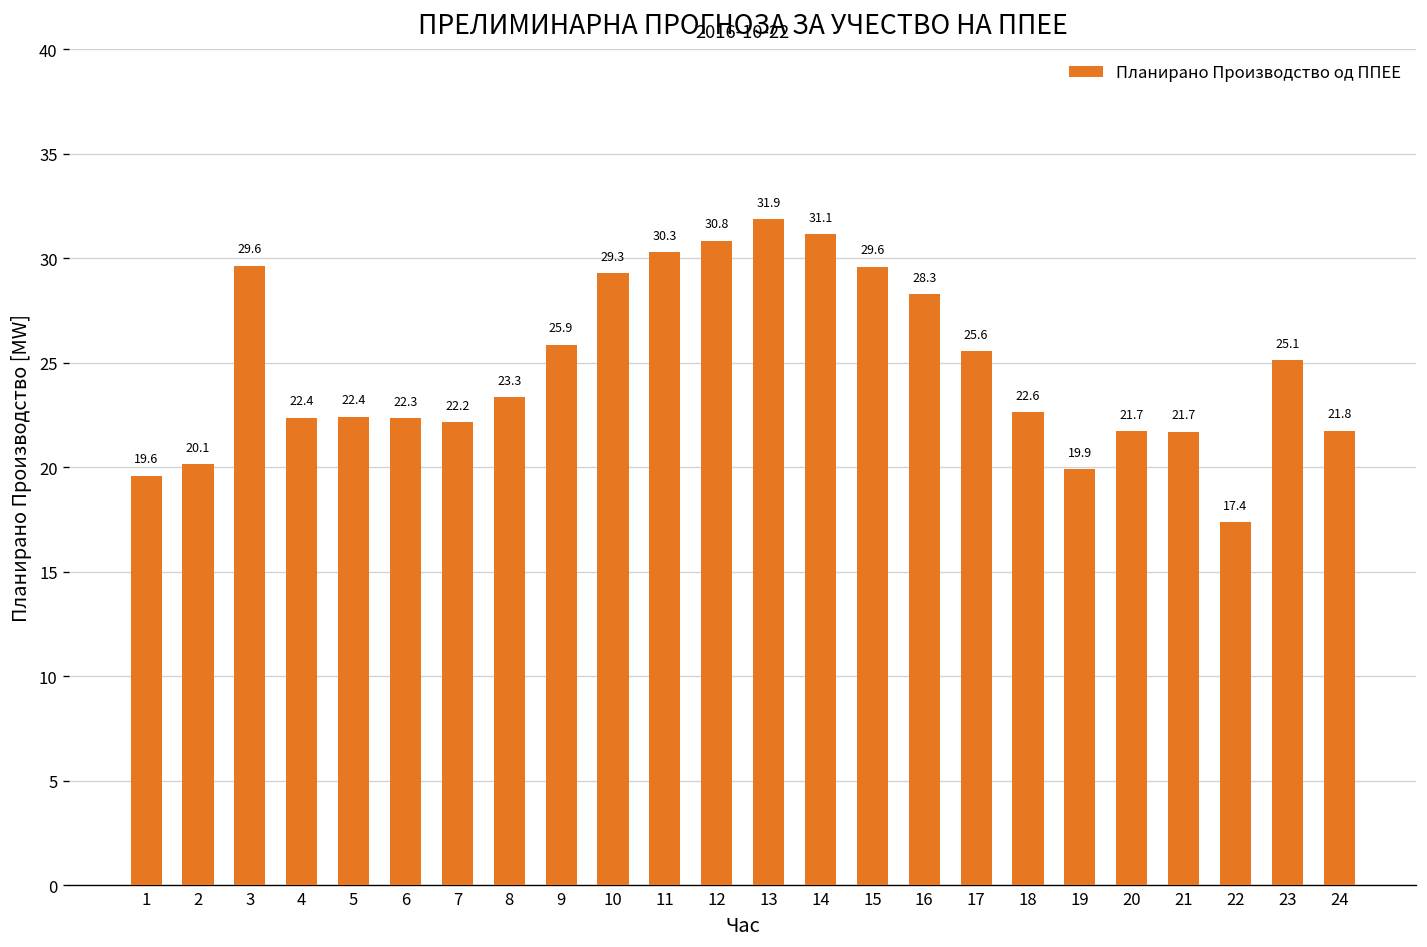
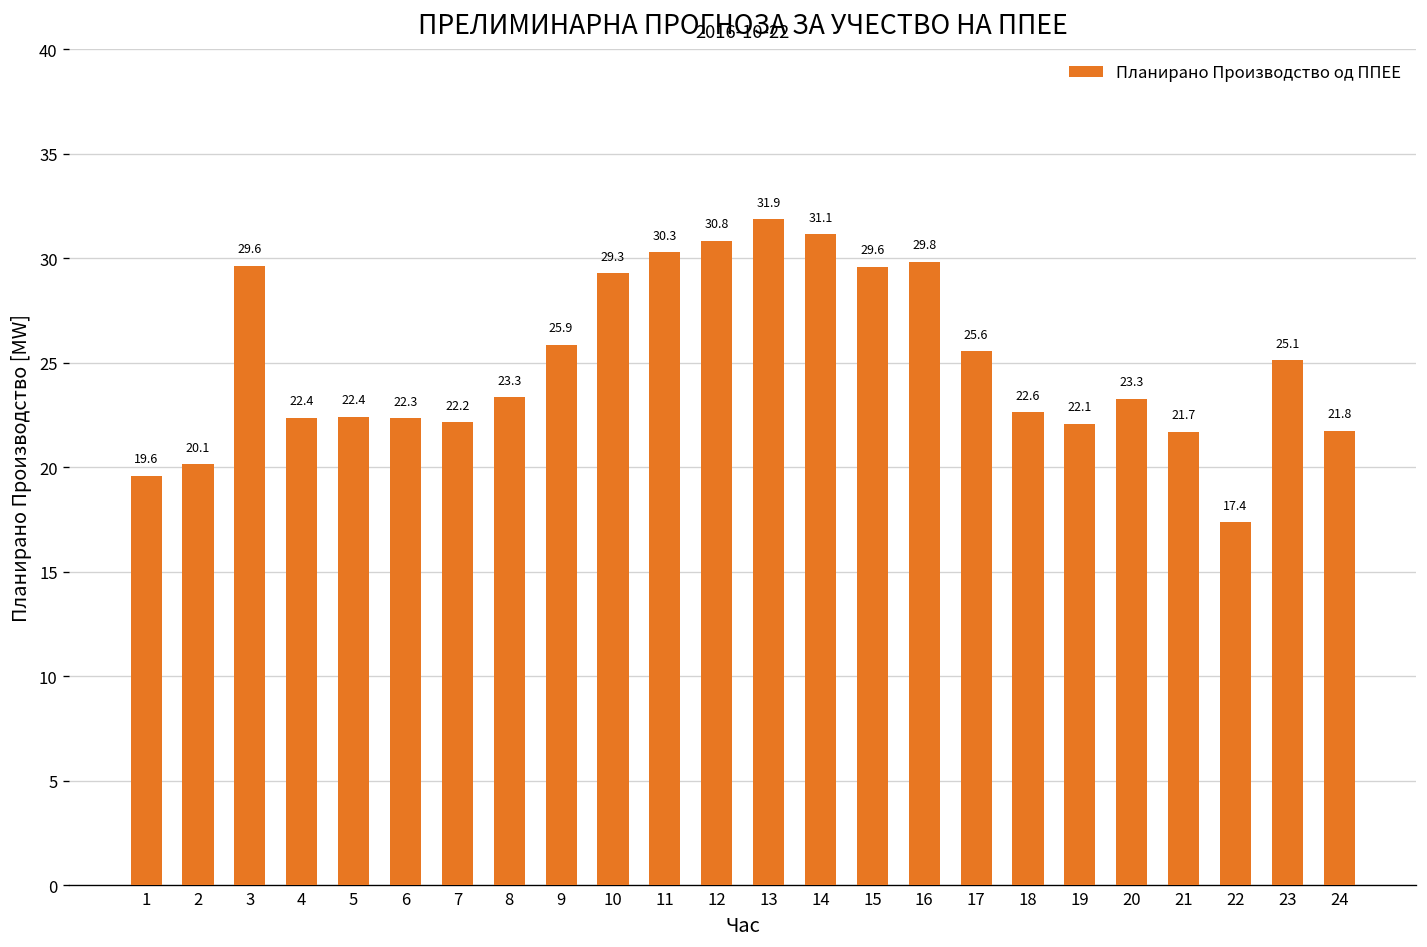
16: 28.3 -> 29.8
19: 19.9 -> 22.1
20: 21.7 -> 23.3
